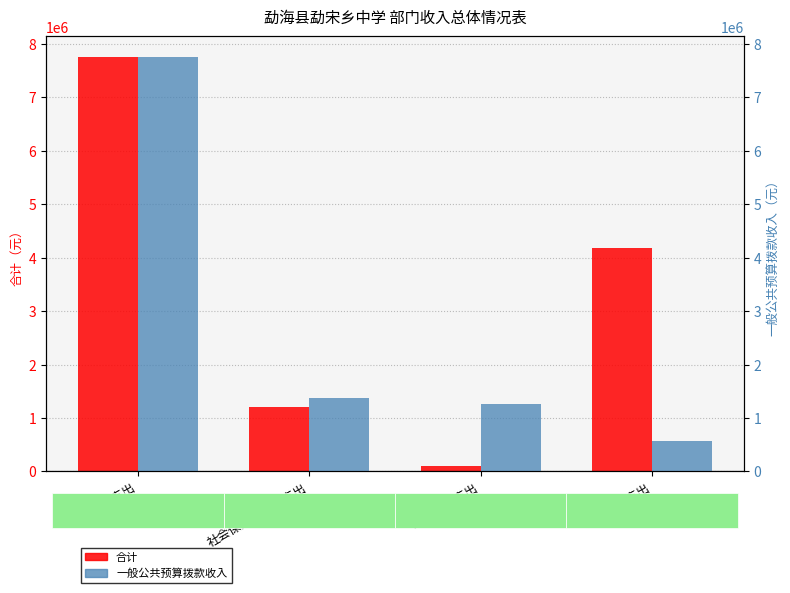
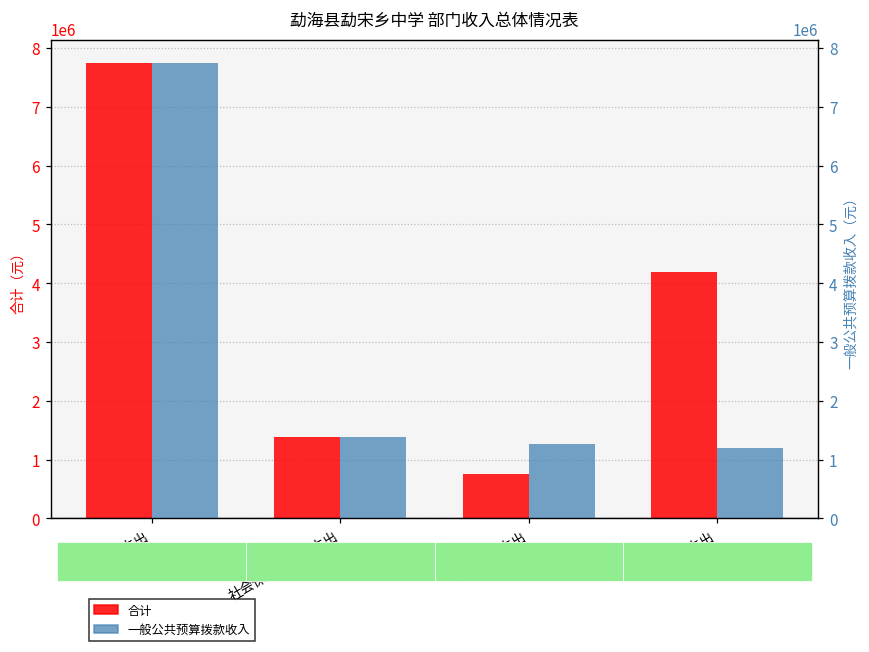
合计, 社会保障和就业支出: 1200000 -> 1400000
合计, 卫生健康支出: 100000 -> 800000
一般公共预算拨款收入, 住房保障支出: 600000 -> 1200000
